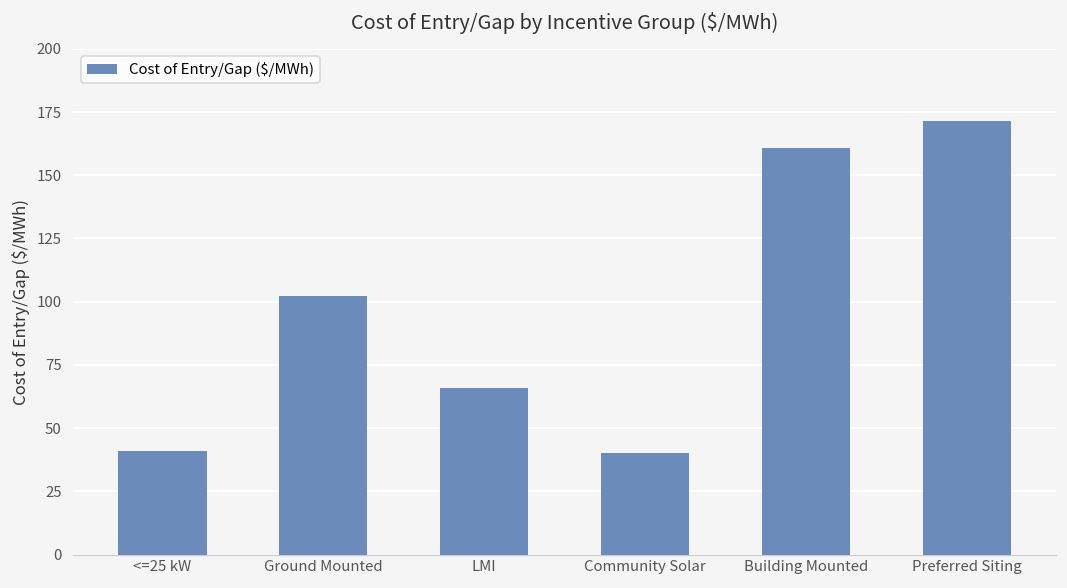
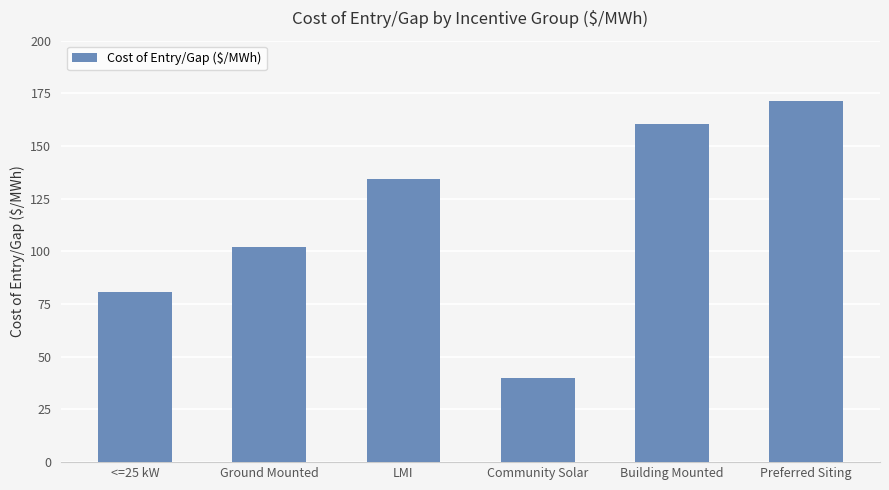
<=25 kW: 41 -> 81
LMI: 66 -> 134
